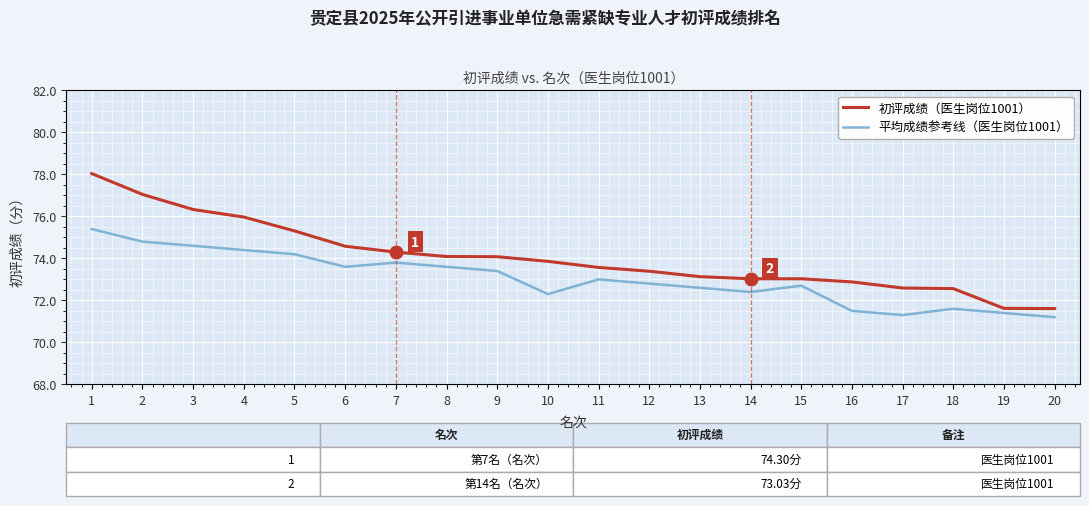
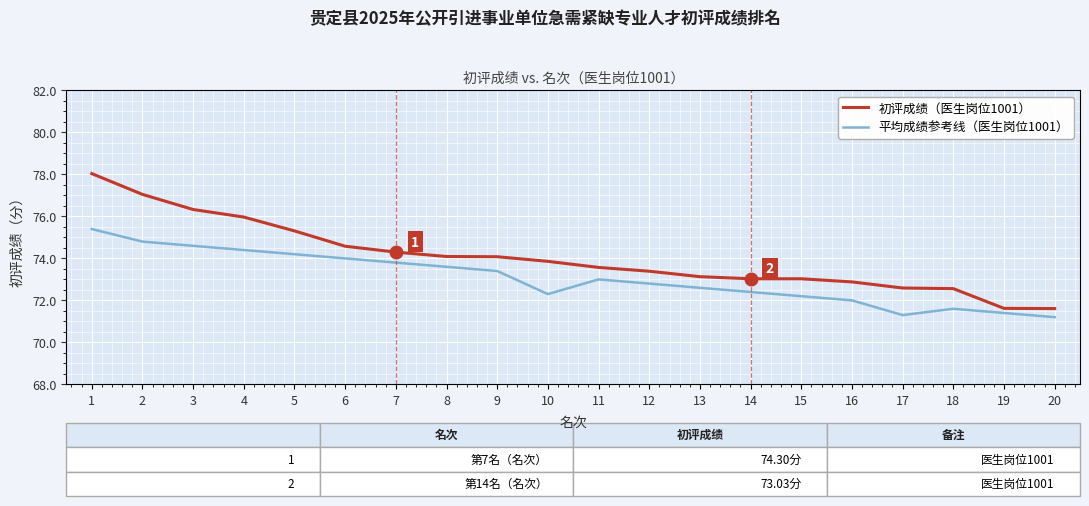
平均成绩参考线（医生岗位1001）, 6: 73.6 -> 74.0
平均成绩参考线（医生岗位1001）, 15: 72.7 -> 72.2
平均成绩参考线（医生岗位1001）, 16: 71.5 -> 72.0
